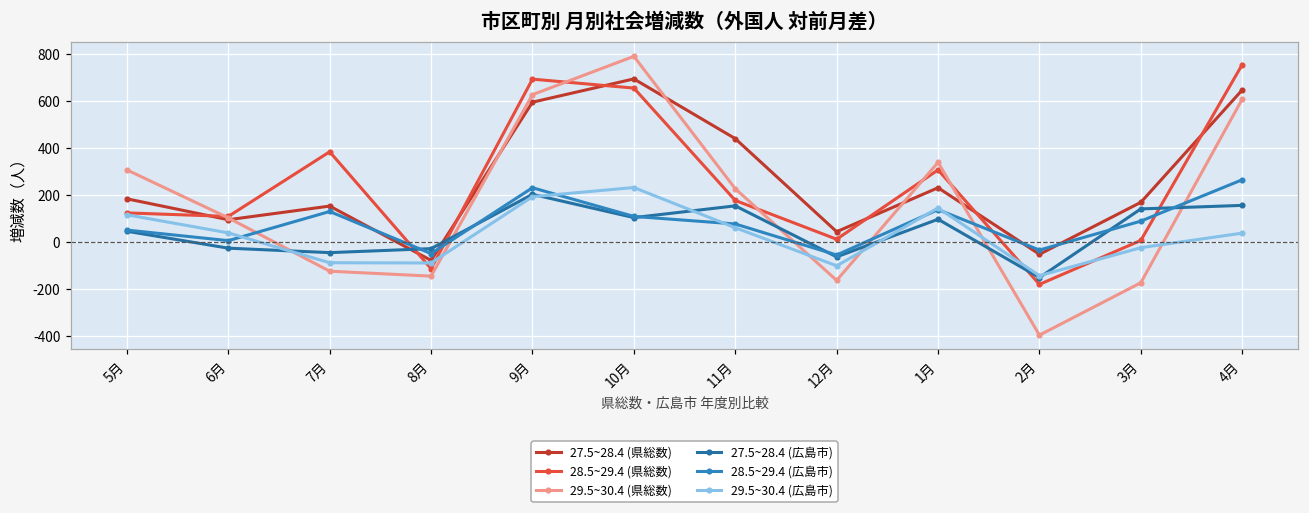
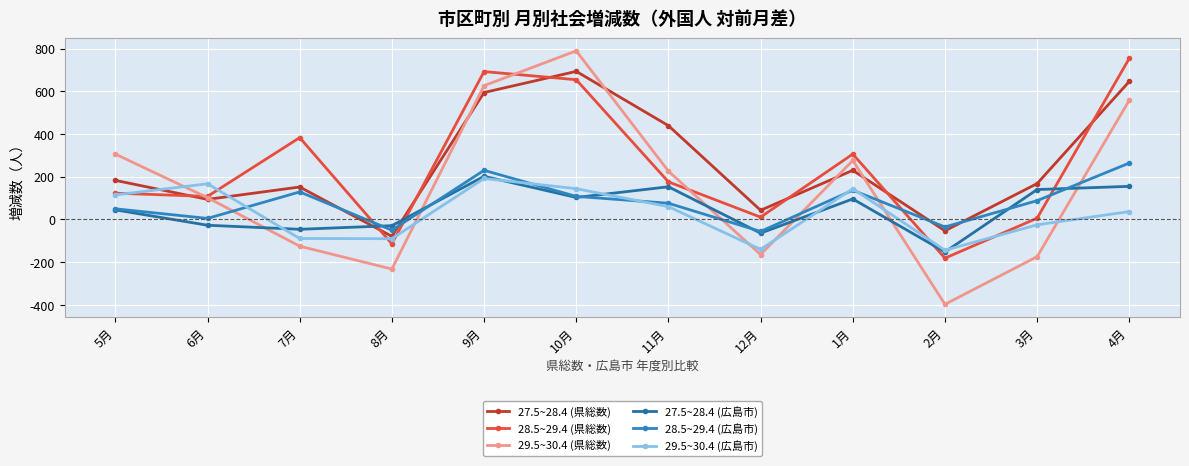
29.5~30.4 (広島市), 6月: 40 -> 170
29.5~30.4 (県総数), 8月: -150 -> -230
29.5~30.4 (広島市), 10月: 230 -> 140
29.5~30.4 (広島市), 12月: -100 -> -140
29.5~30.4 (県総数), 1月: 340 -> 280
29.5~30.4 (県総数), 4月: 610 -> 560
